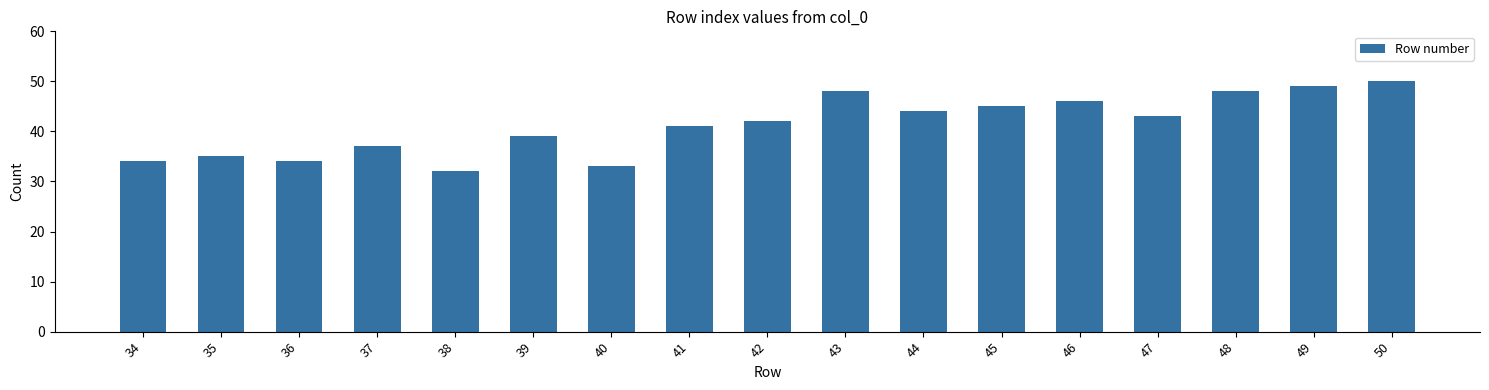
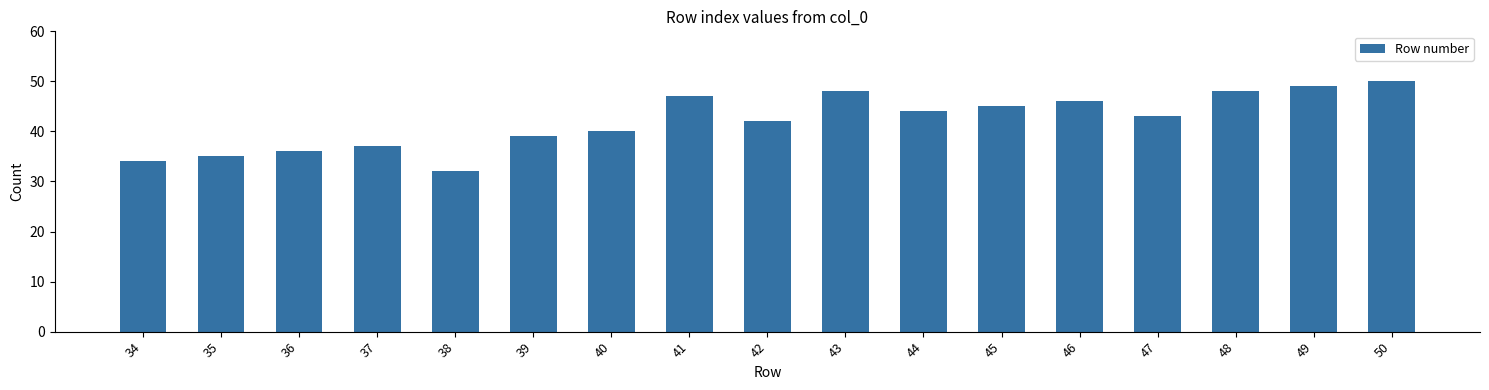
36: 34 -> 36
40: 33 -> 40
41: 41 -> 47
